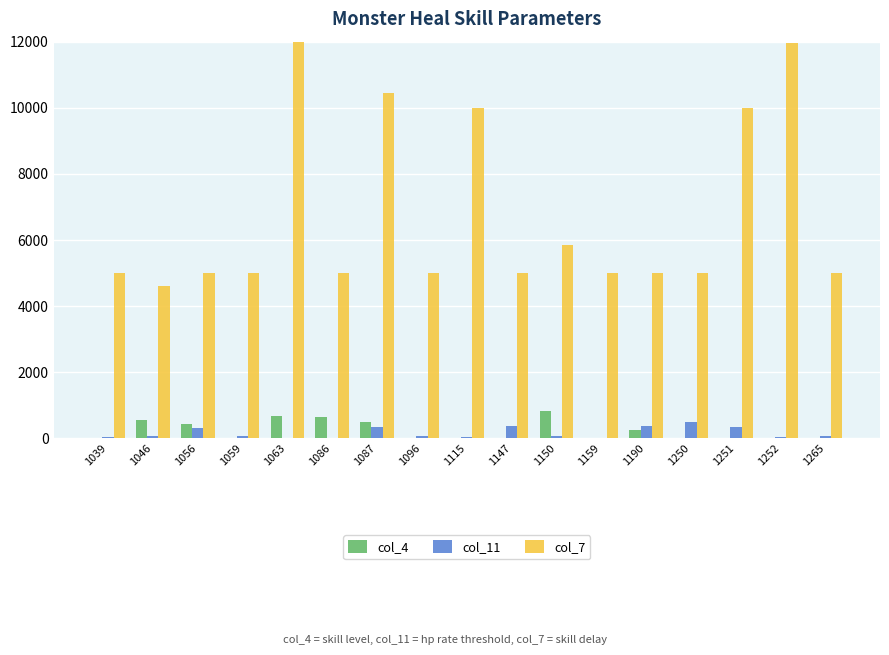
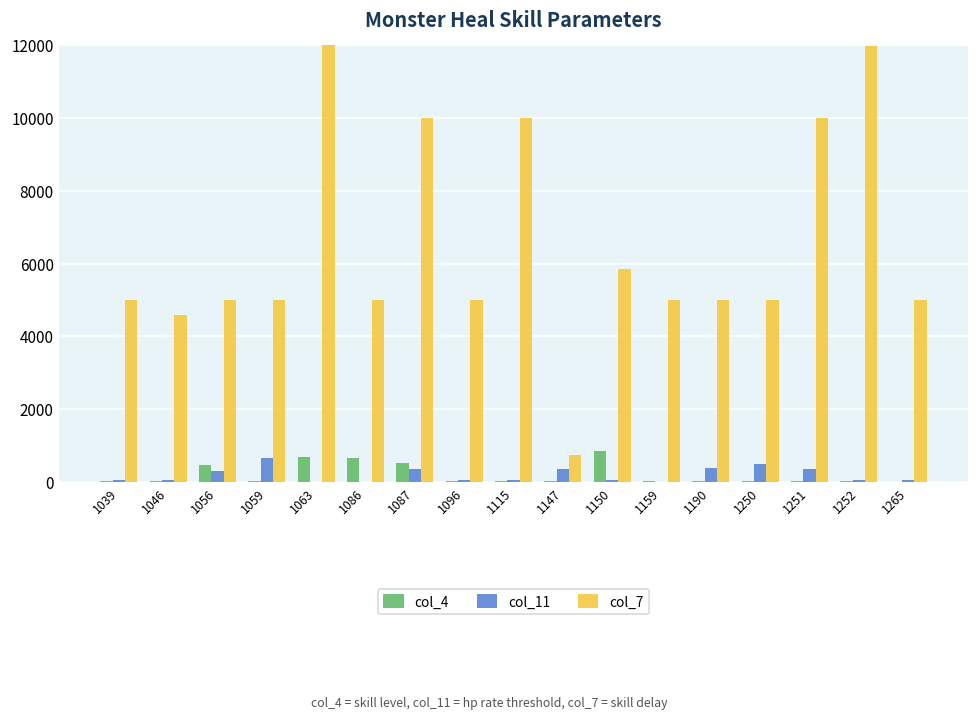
col_4, 1046: 600 -> 0
col_11, 1059: 100 -> 700
col_7, 1087: 10400 -> 10000
col_7, 1147: 5000 -> 700
col_4, 1190: 300 -> 0
